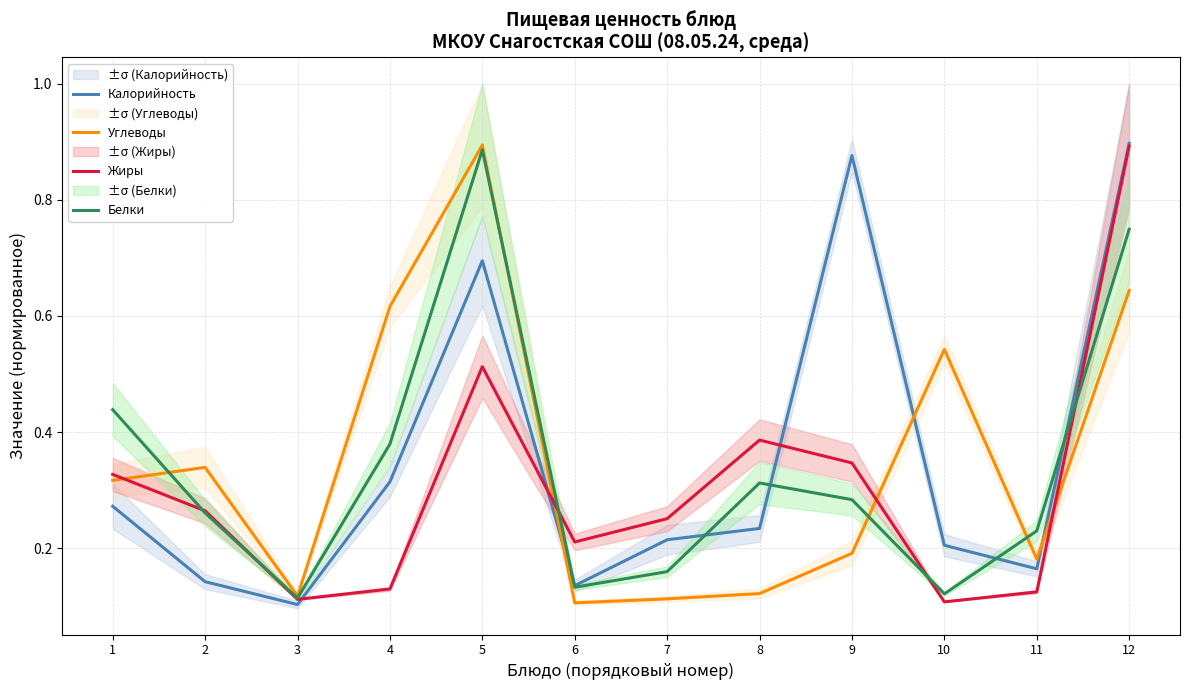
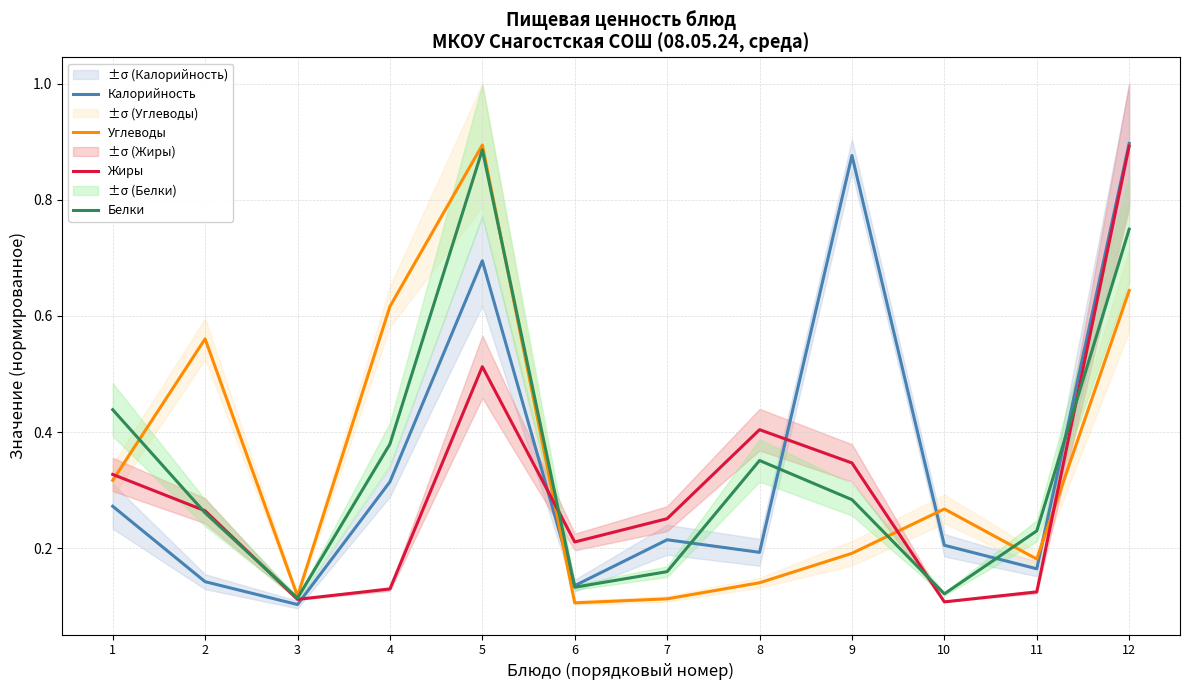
Углеводы, 2: 0.34 -> 0.56
Калорийность, 8: 0.23 -> 0.19
Углеводы, 8: 0.12 -> 0.14
Жиры, 8: 0.39 -> 0.40
Белки, 8: 0.31 -> 0.35
Углеводы, 10: 0.54 -> 0.27
